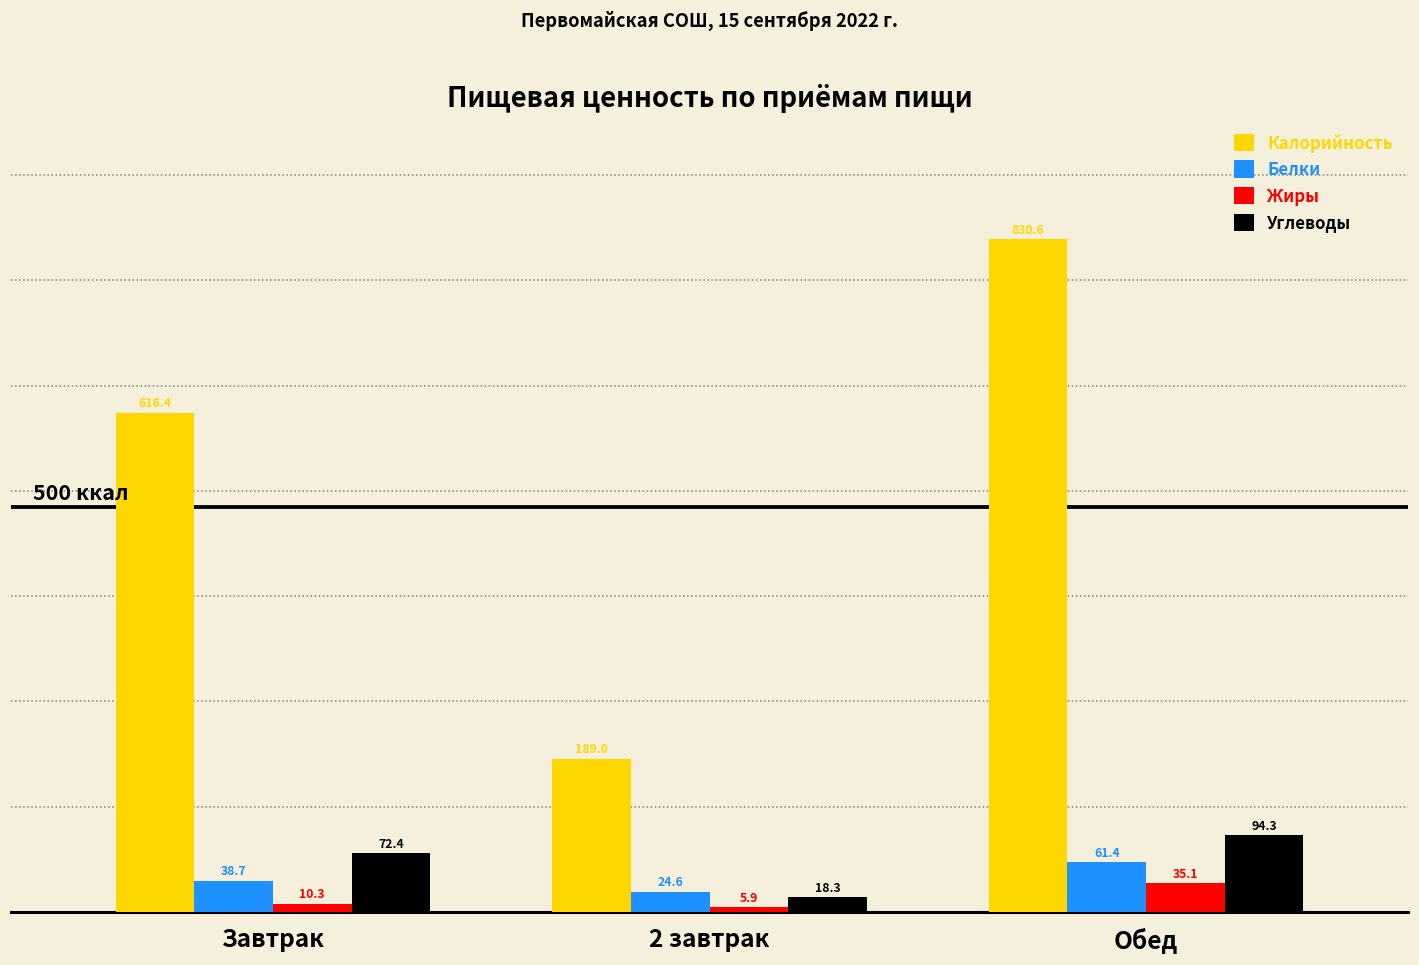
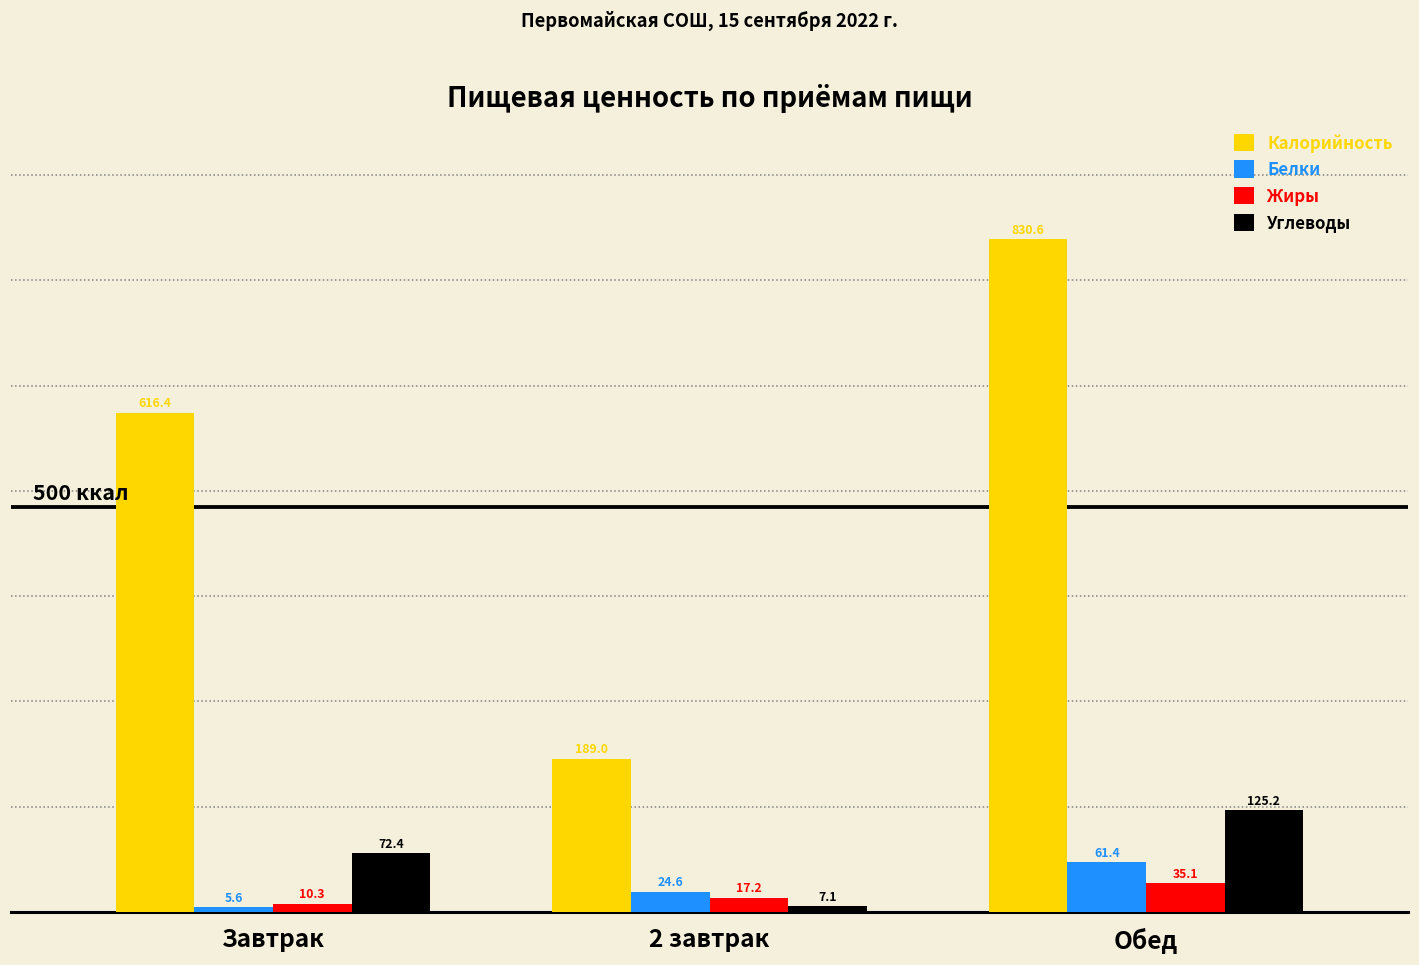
Белки, Завтрак: 38.7 -> 5.6
Жиры, 2 завтрак: 5.9 -> 17.2
Углеводы, 2 завтрак: 18.3 -> 7.1
Углеводы, Обед: 94.3 -> 125.2
